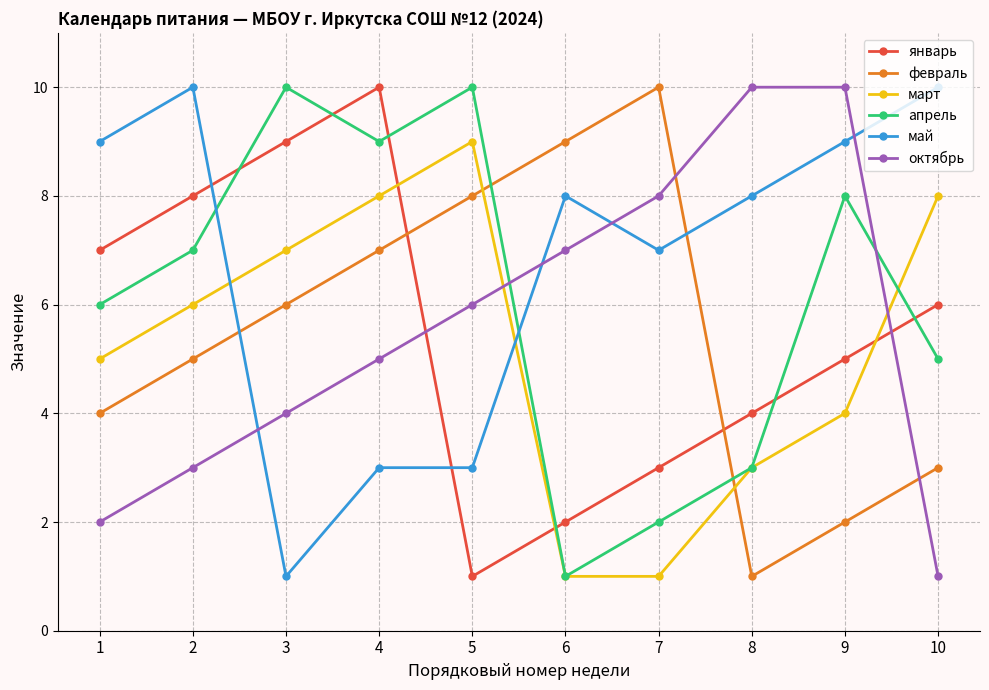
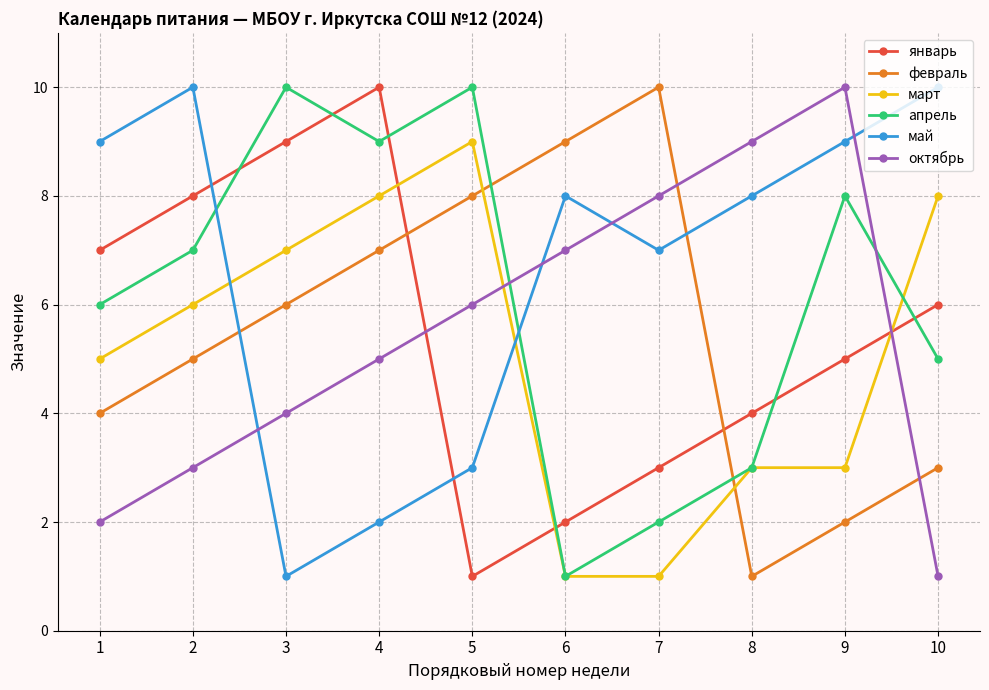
май, 4: 3 -> 2
октябрь, 8: 10 -> 9
март, 9: 4 -> 3
